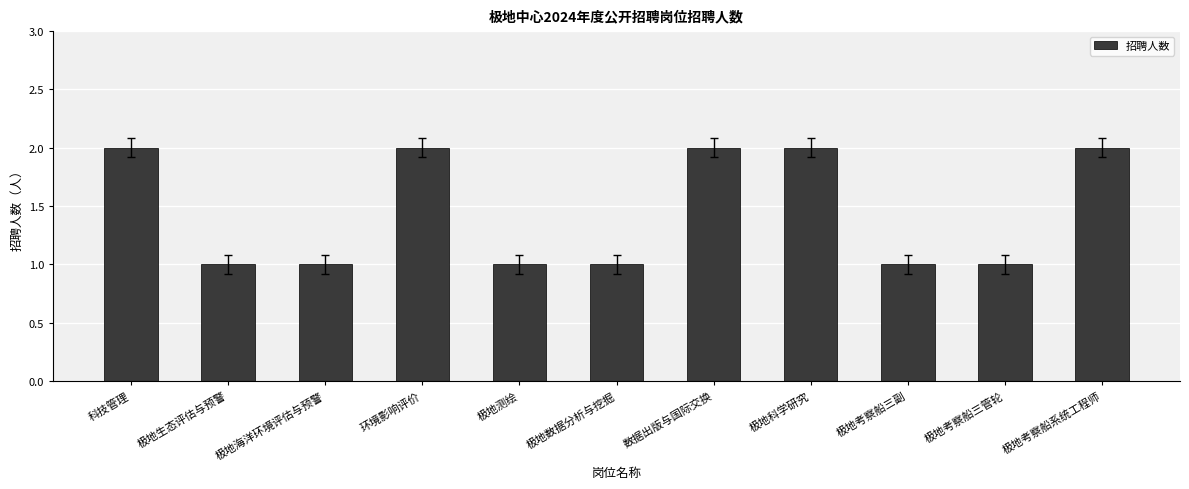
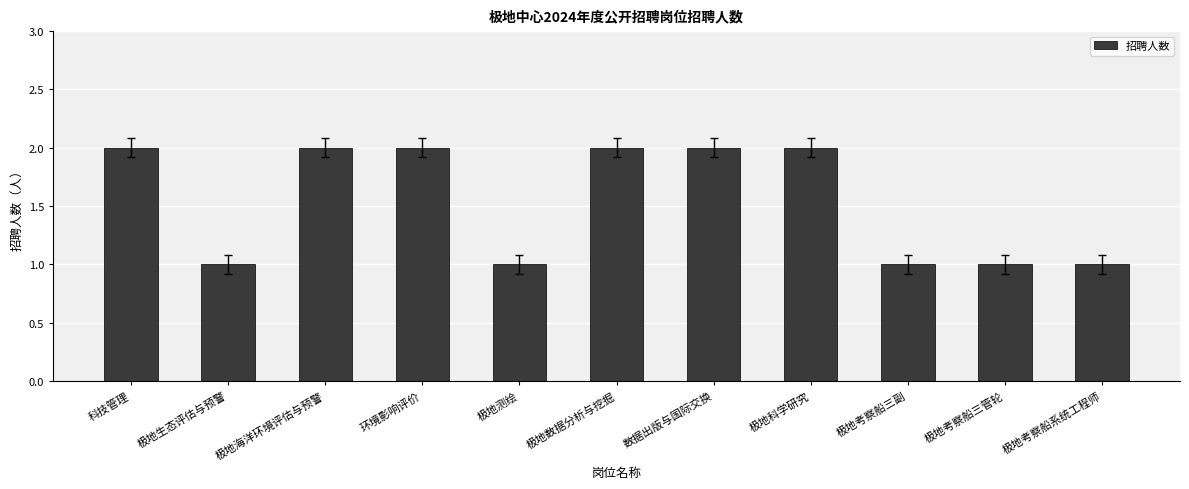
招聘人数, 极地海洋环境评估与预警: 1 -> 2
招聘人数, 极地数据分析与挖掘: 1 -> 2
招聘人数, 极地考察船系统工程师: 2 -> 1
